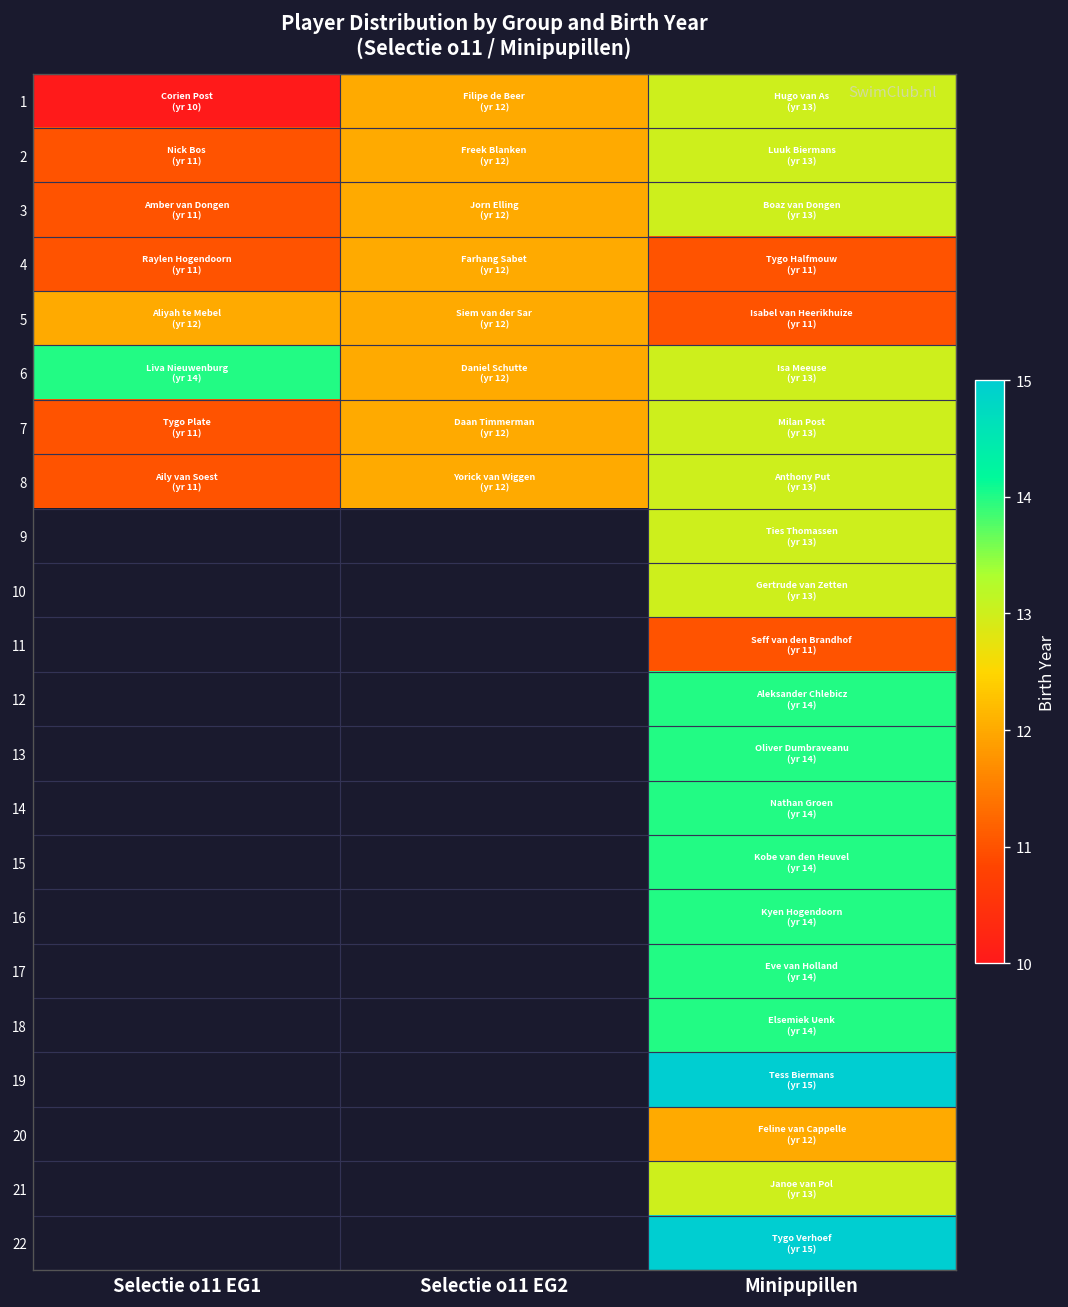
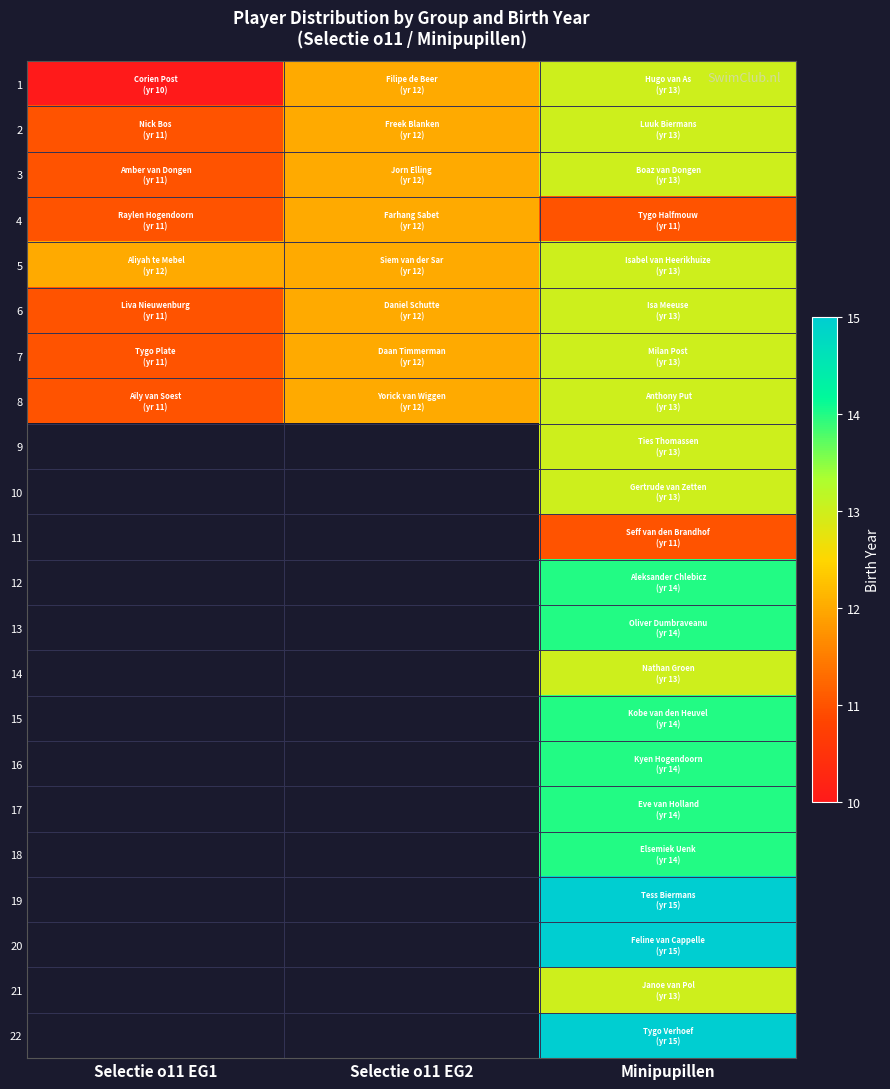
5, Minipupillen: 11 -> 13
6, Selectie o11 EG1: 14 -> 11
14, Minipupillen: 14 -> 13
20, Minipupillen: 12 -> 15
